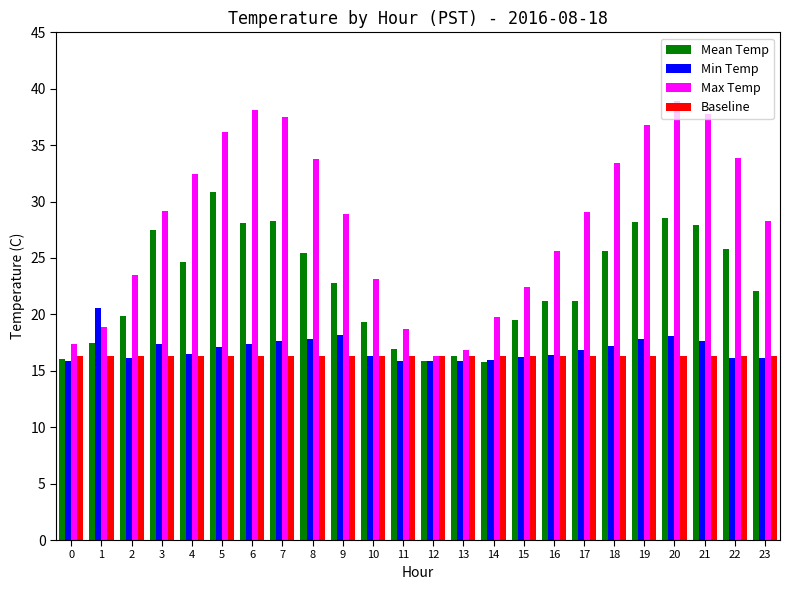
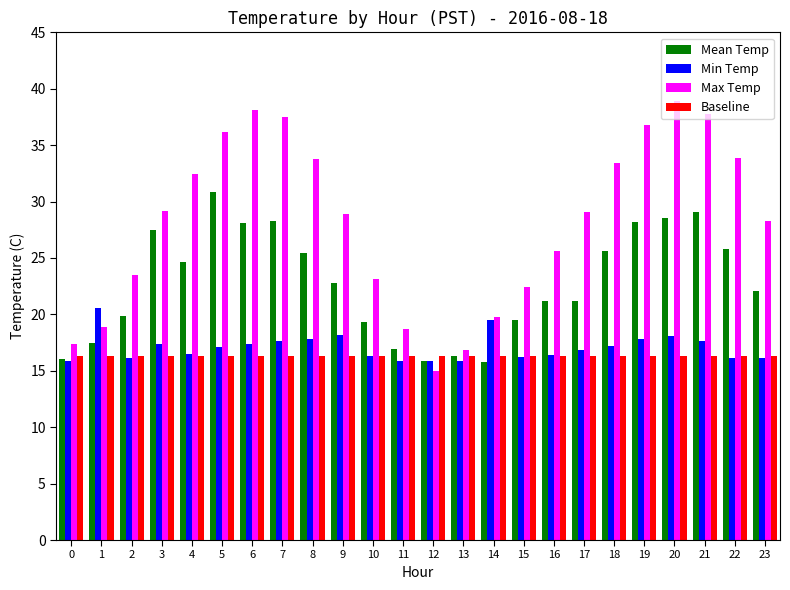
Max Temp, 12: 16.3 -> 15.0
Min Temp, 14: 16.0 -> 19.5
Mean Temp, 21: 27.9 -> 29.1
